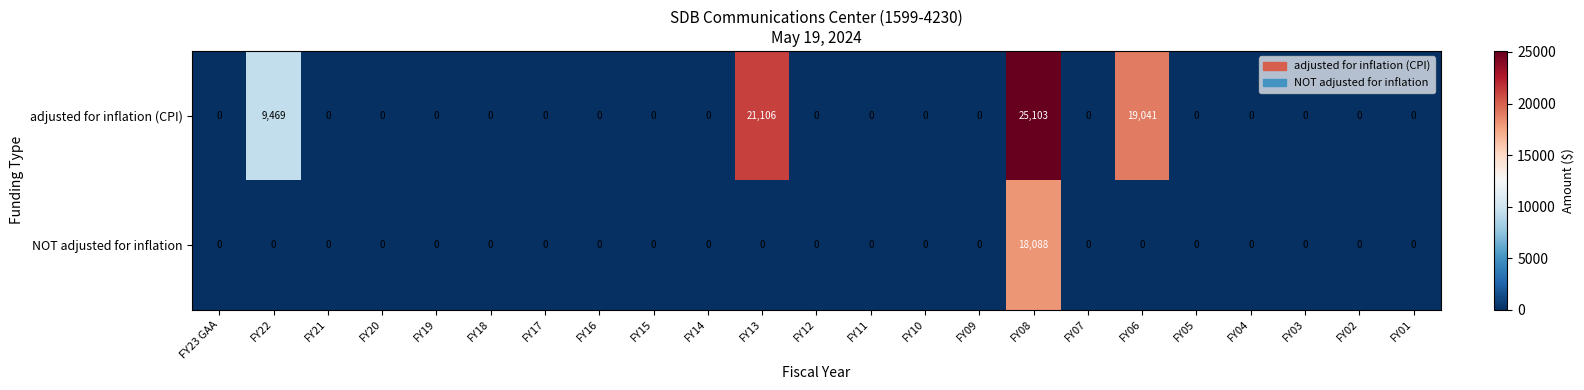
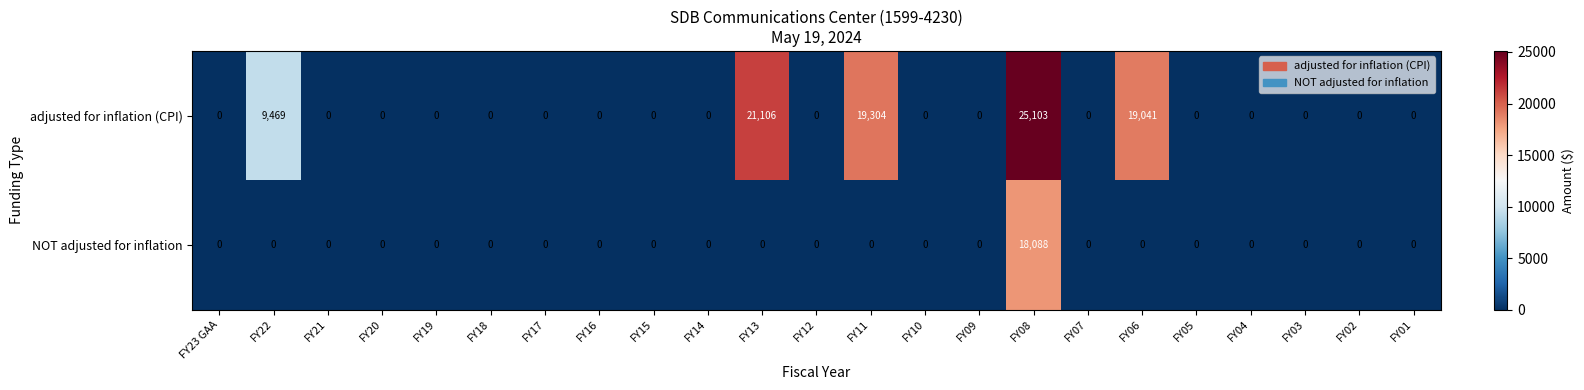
adjusted for inflation (CPI), FY11: 0 -> 19,304
